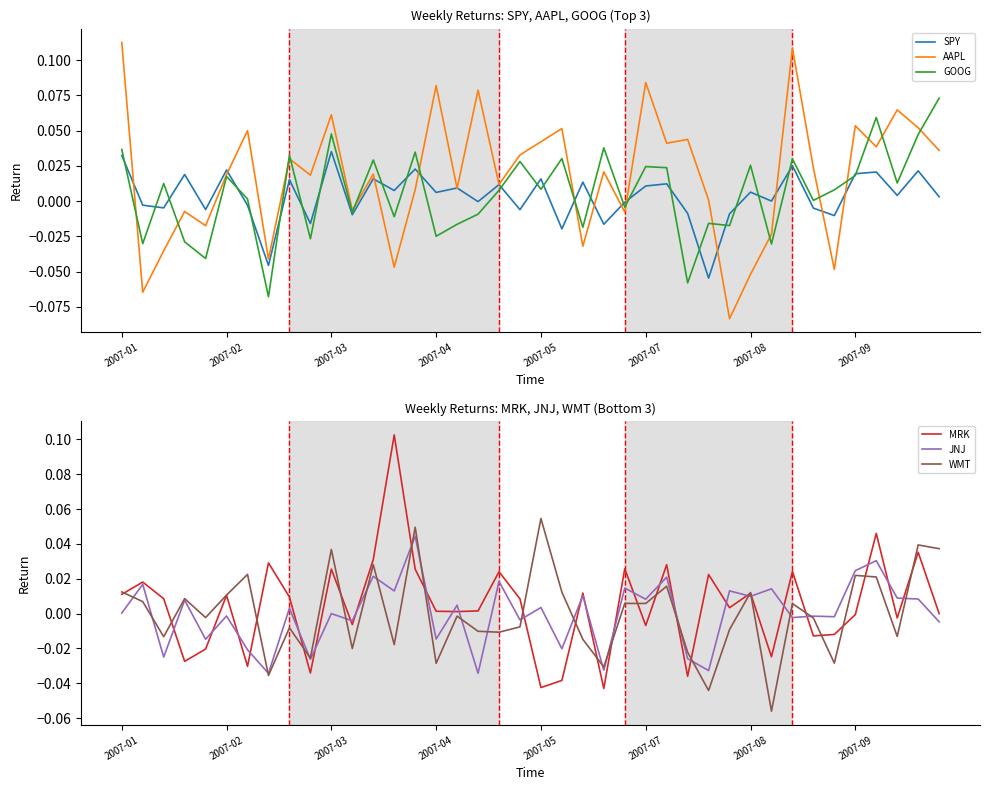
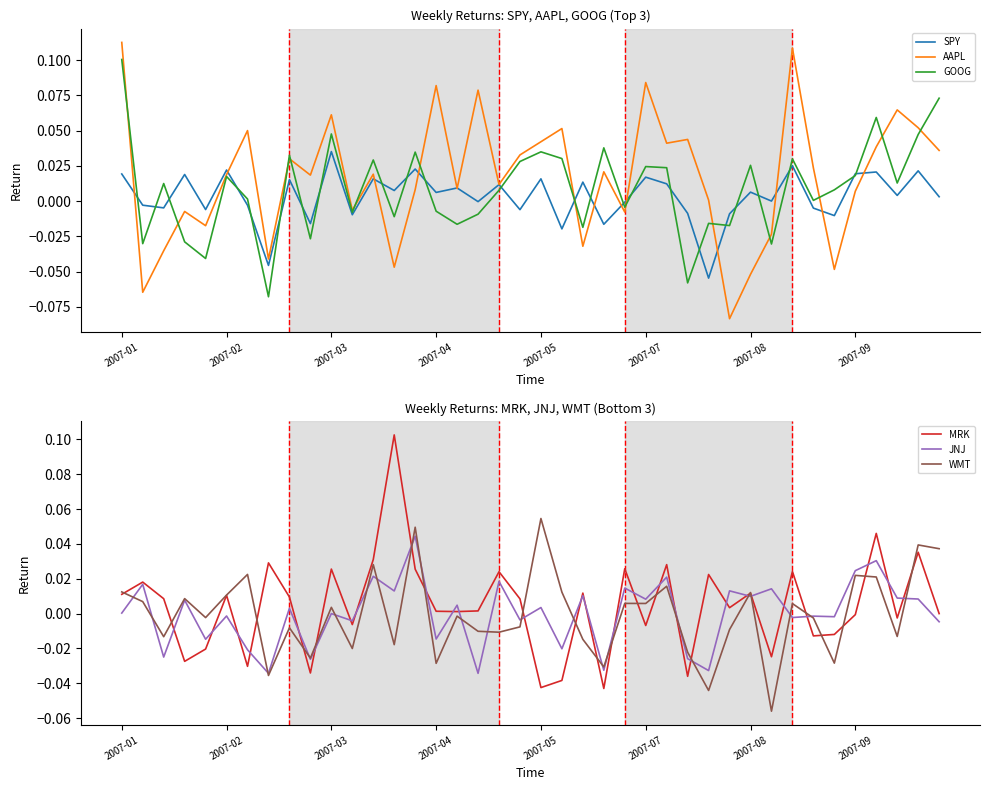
Weekly Returns: SPY, AAPL, GOOG (Top 3), SPY, 2007-01: 0.032 -> 0.019
Weekly Returns: SPY, AAPL, GOOG (Top 3), GOOG, 2007-01: 0.037 -> 0.100
Weekly Returns: SPY, AAPL, GOOG (Top 3), GOOG, 2007-04: -0.025 -> -0.007
Weekly Returns: SPY, AAPL, GOOG (Top 3), GOOG, 2007-05: 0.008 -> 0.035
Weekly Returns: SPY, AAPL, GOOG (Top 3), SPY, 2007-07: 0.011 -> 0.017
Weekly Returns: SPY, AAPL, GOOG (Top 3), AAPL, 2007-09: 0.053 -> 0.007
Weekly Returns: MRK, JNJ, WMT (Bottom 3), WMT, 2007-03: 0.037 -> 0.004
